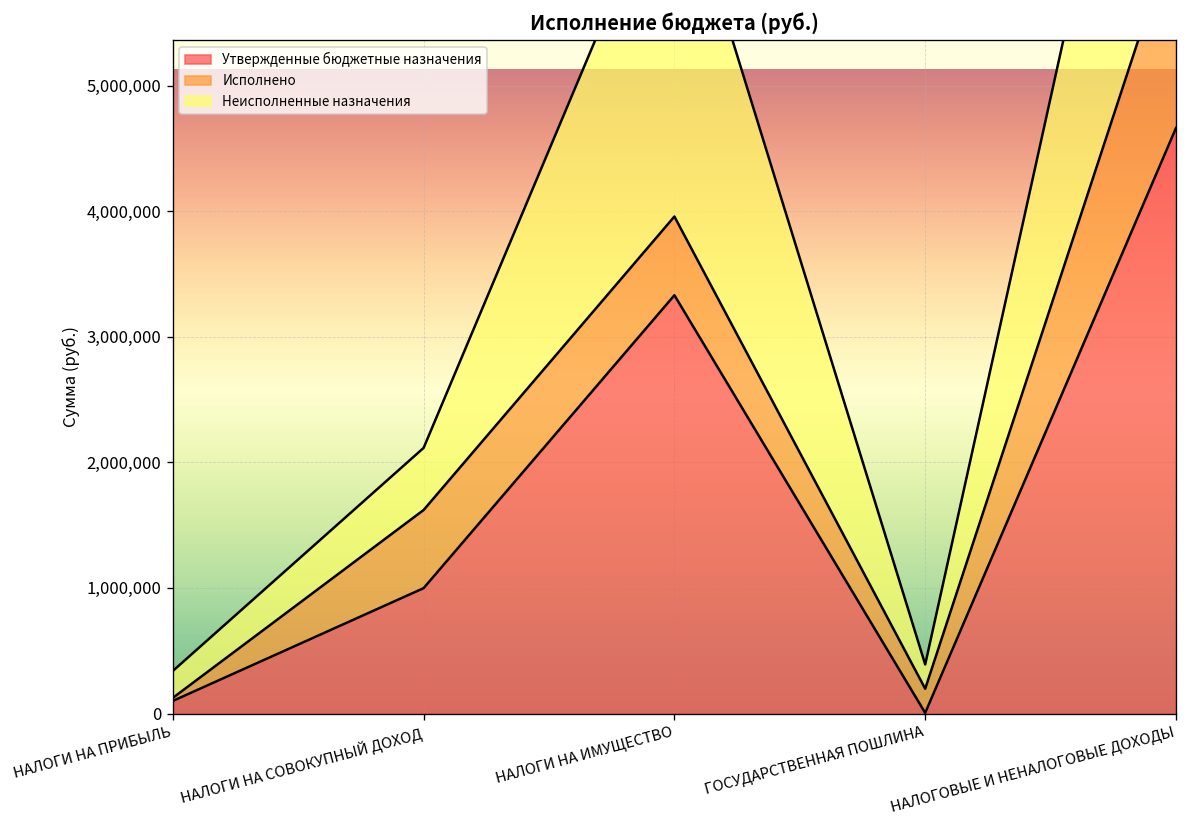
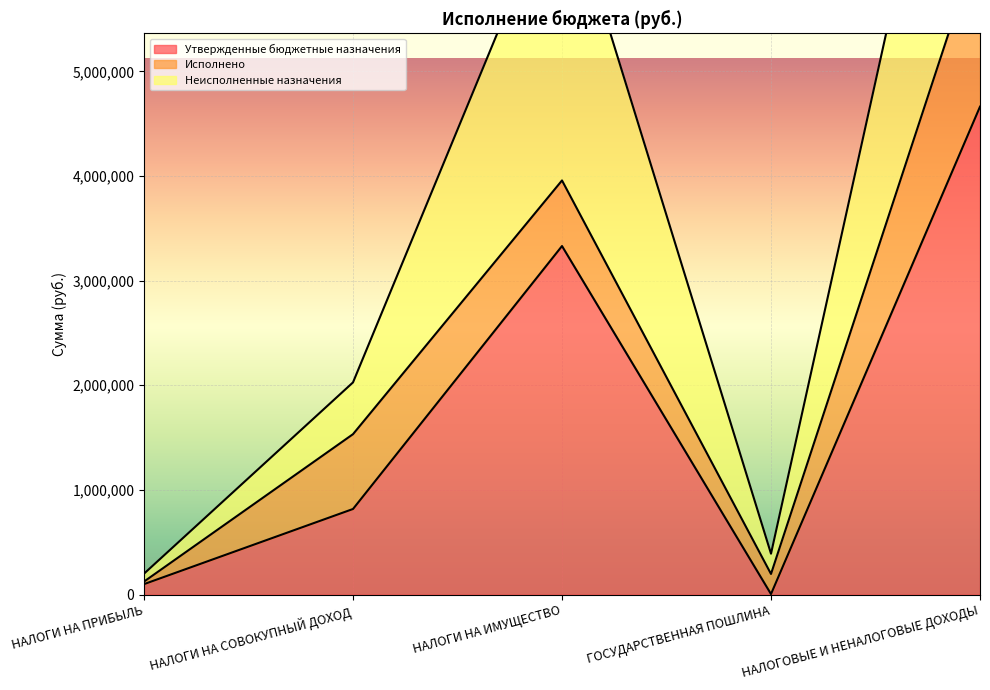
Неисполненные назначения, НАЛОГИ НА ПРИБЫЛЬ: 210,000 -> 80,000
Утвержденные бюджетные назначения, НАЛОГИ НА СОВОКУПНЫЙ ДОХОД: 1,000,000 -> 820,000
Исполнено, НАЛОГИ НА СОВОКУПНЫЙ ДОХОД: 620,000 -> 710,000
